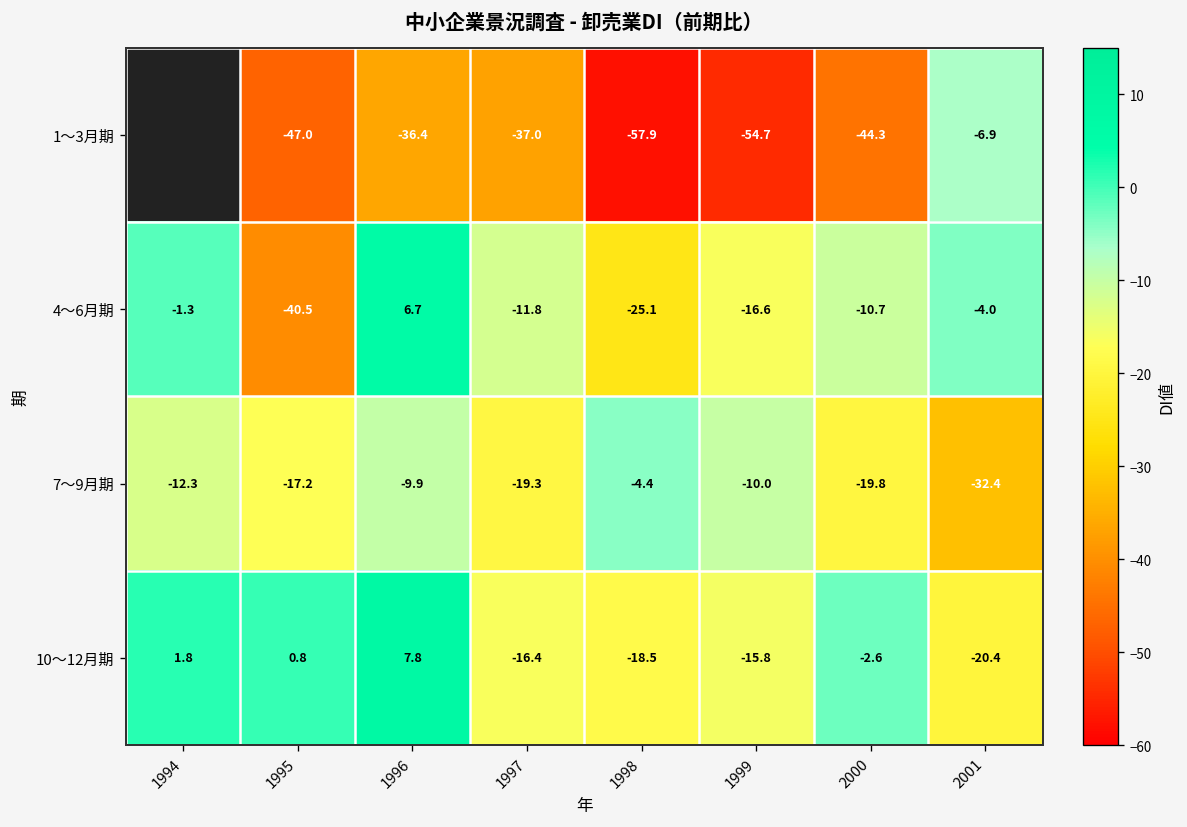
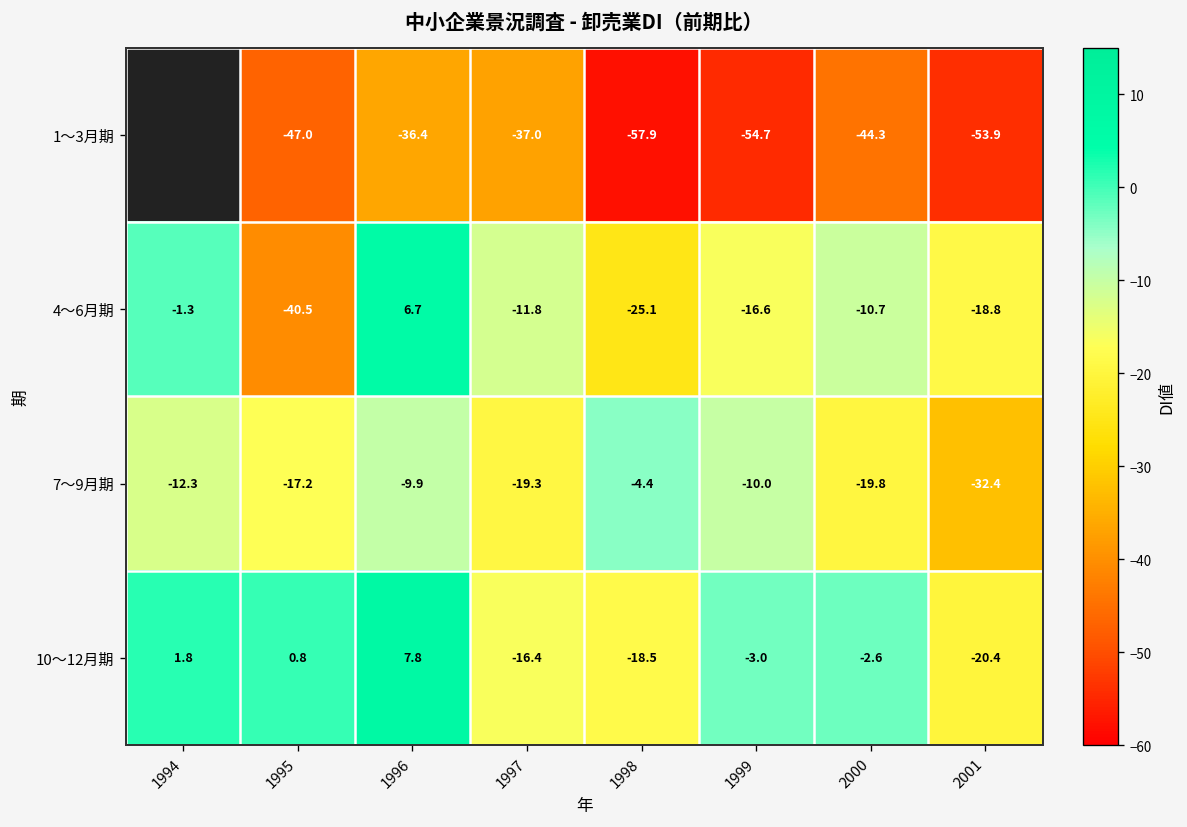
1～3月期, 2001: -6.9 -> -53.9
4～6月期, 2001: -4.0 -> -18.8
10～12月期, 1999: -15.8 -> -3.0
